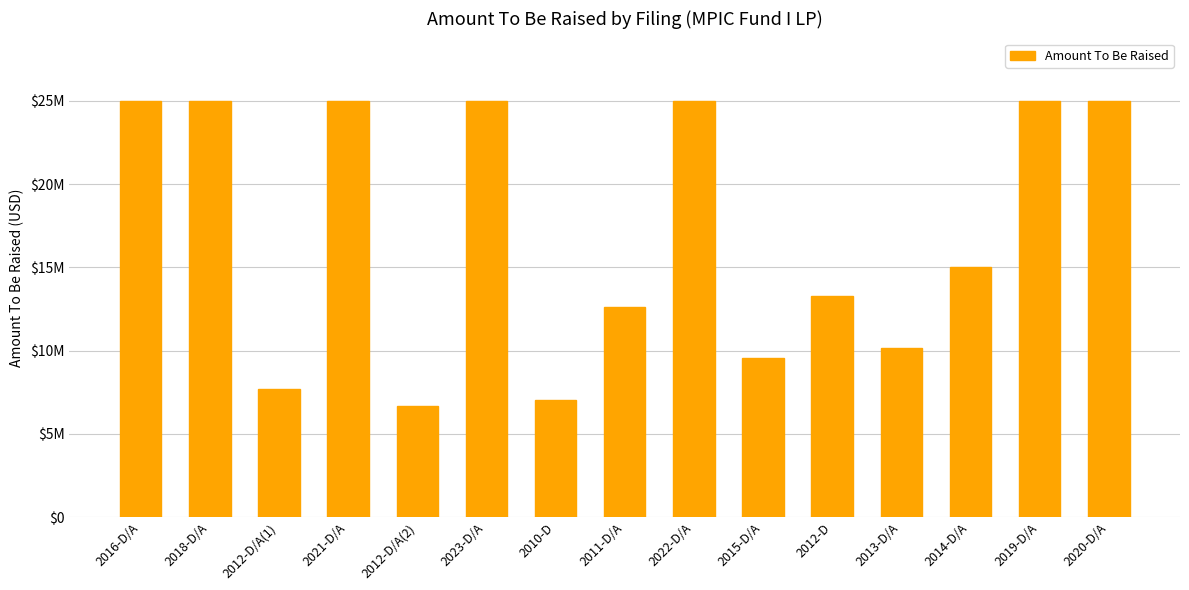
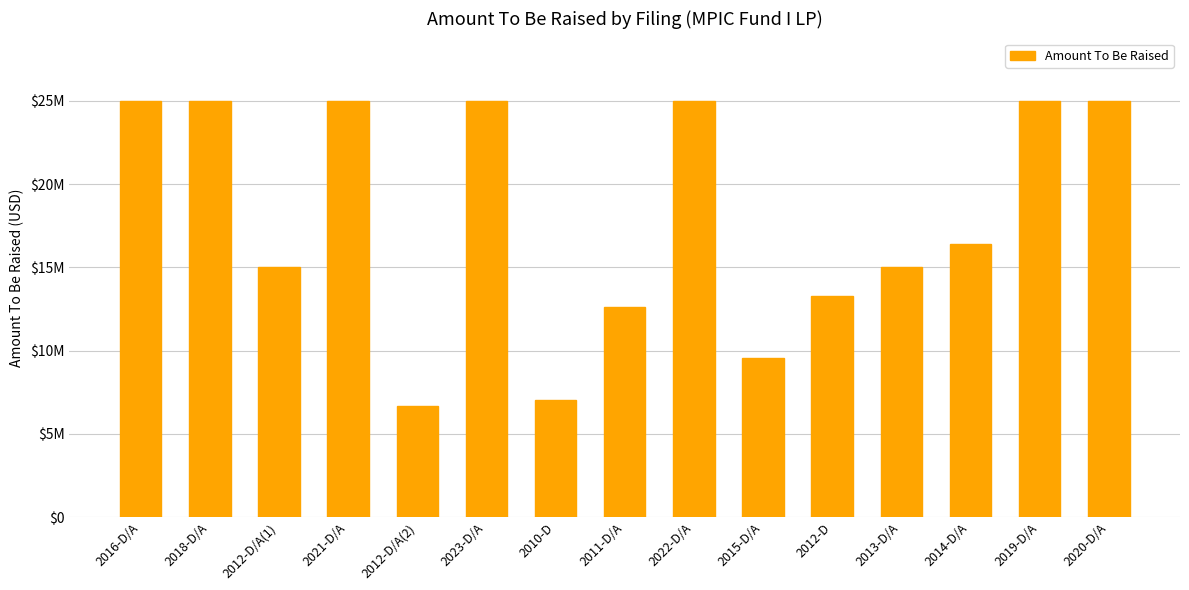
2012-D/A(1): $7700000 -> $15000000
2013-D/A: $10200000 -> $15000000
2014-D/A: $15000000 -> $16400000
